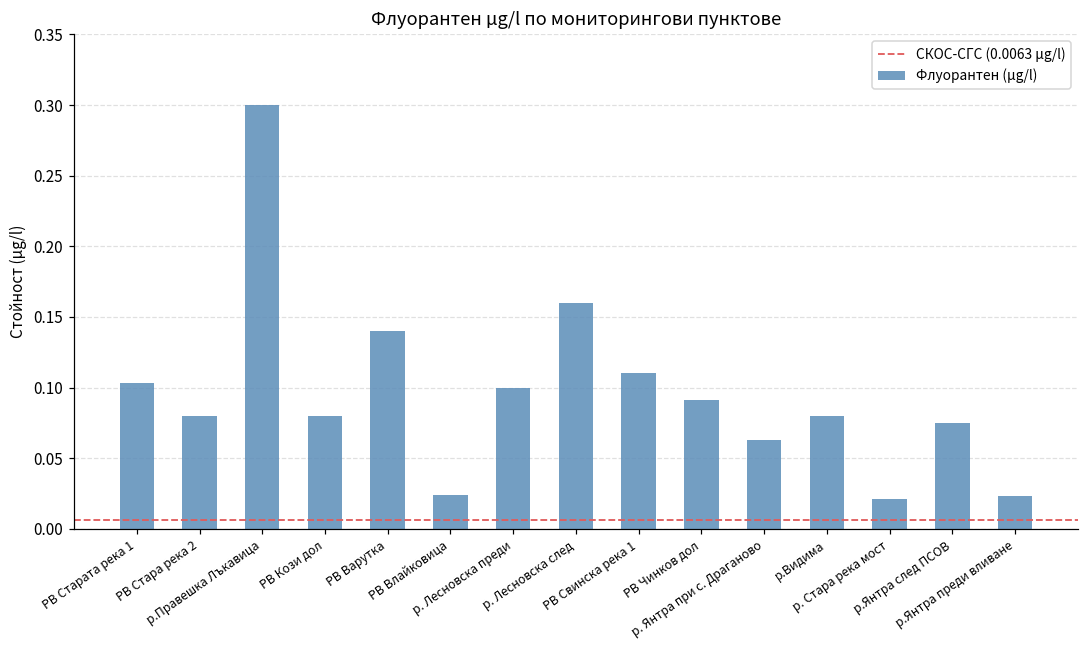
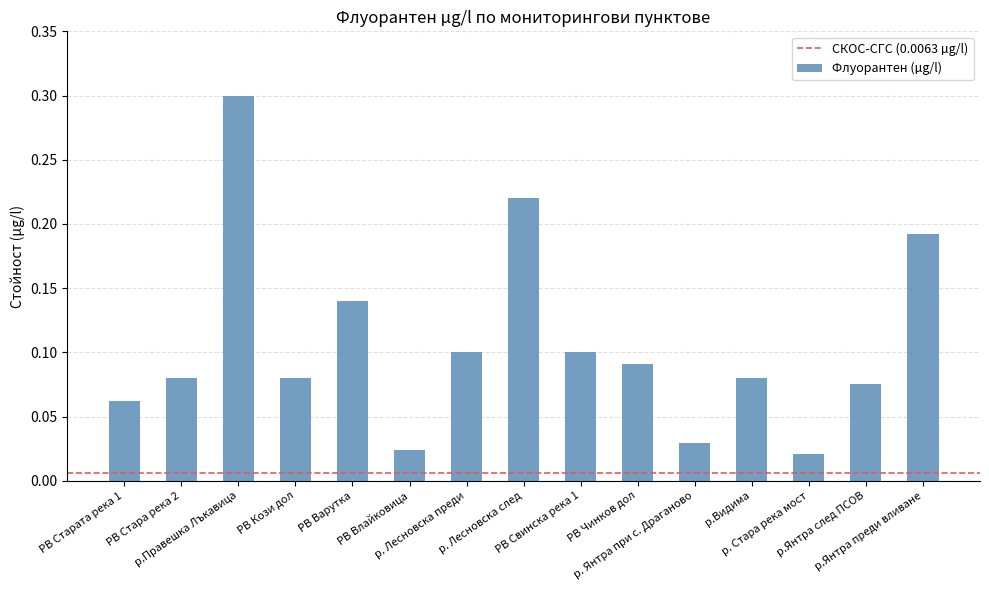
РВ Старата река 1: 0.103 -> 0.062
р. Лесновска след: 0.16 -> 0.22
РВ Свинска река 1: 0.11 -> 0.10
р. Янтра при с. Драганово: 0.063 -> 0.029
р.Янтра преди вливане: 0.023 -> 0.192
